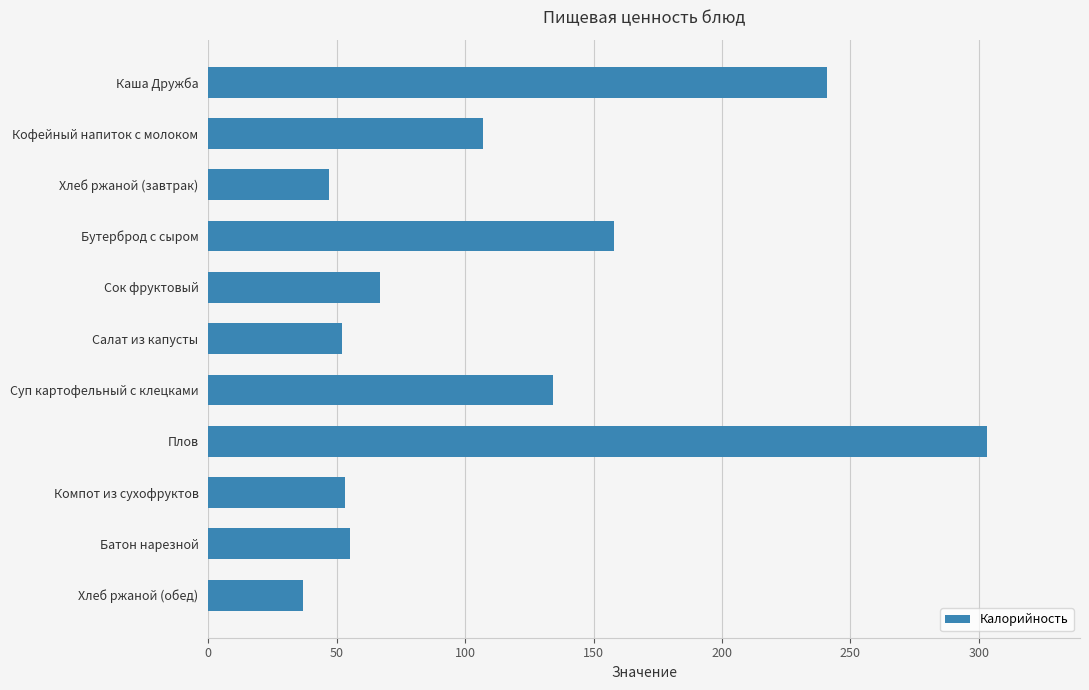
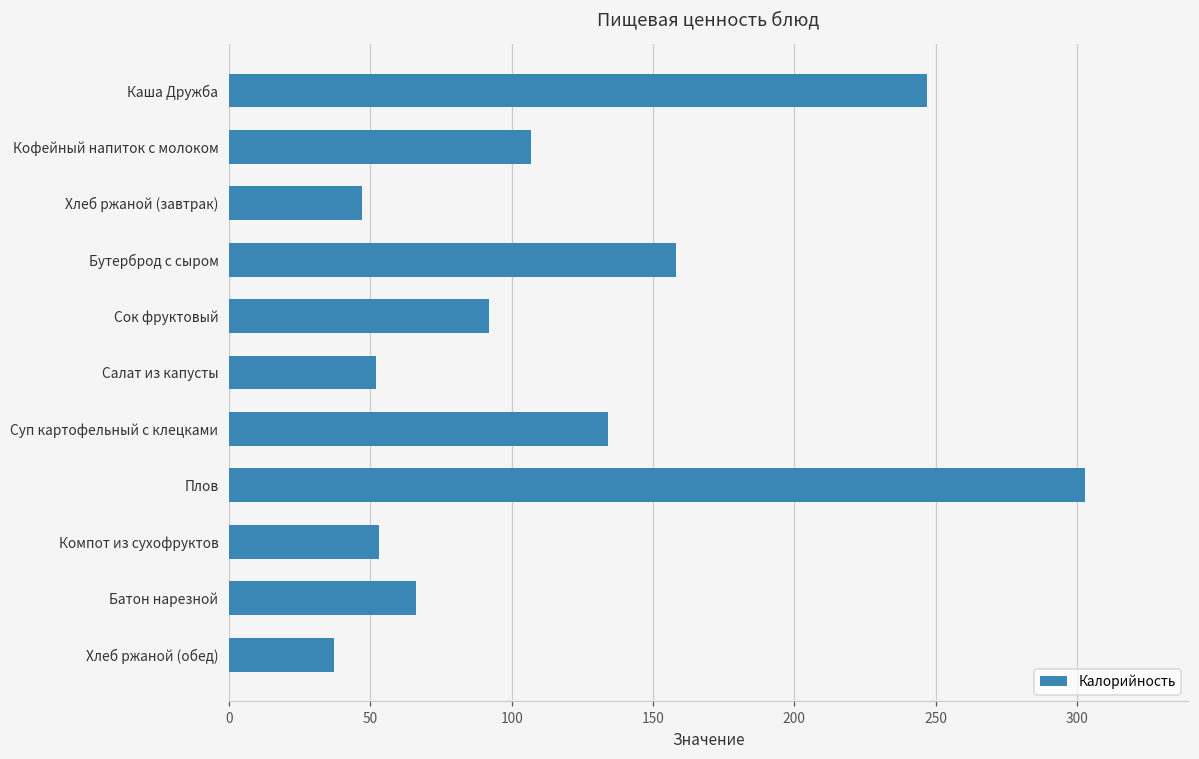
Каша Дружба: 241 -> 247
Сок фруктовый: 67 -> 92
Батон нарезной: 55 -> 66
